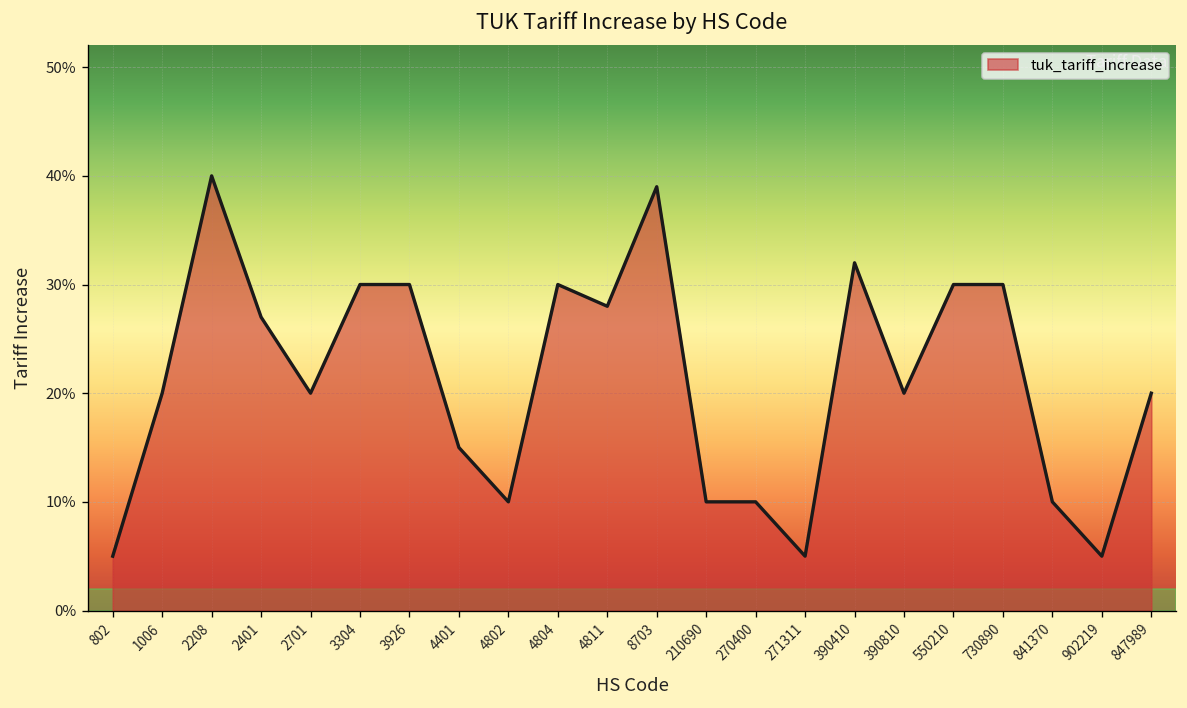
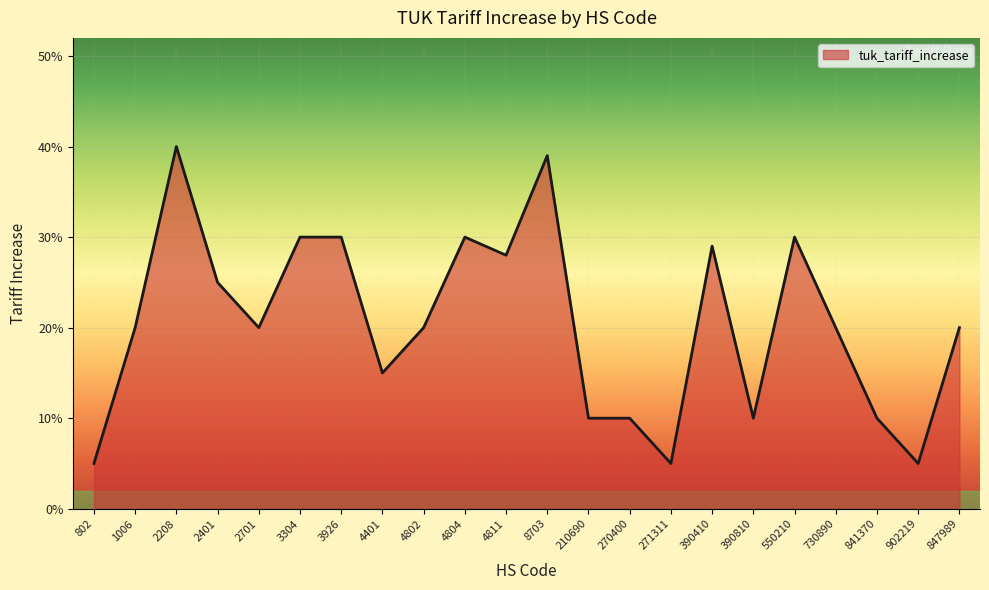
2401: 27% -> 25%
4802: 10% -> 20%
390410: 32% -> 29%
390810: 20% -> 10%
730890: 30% -> 20%
